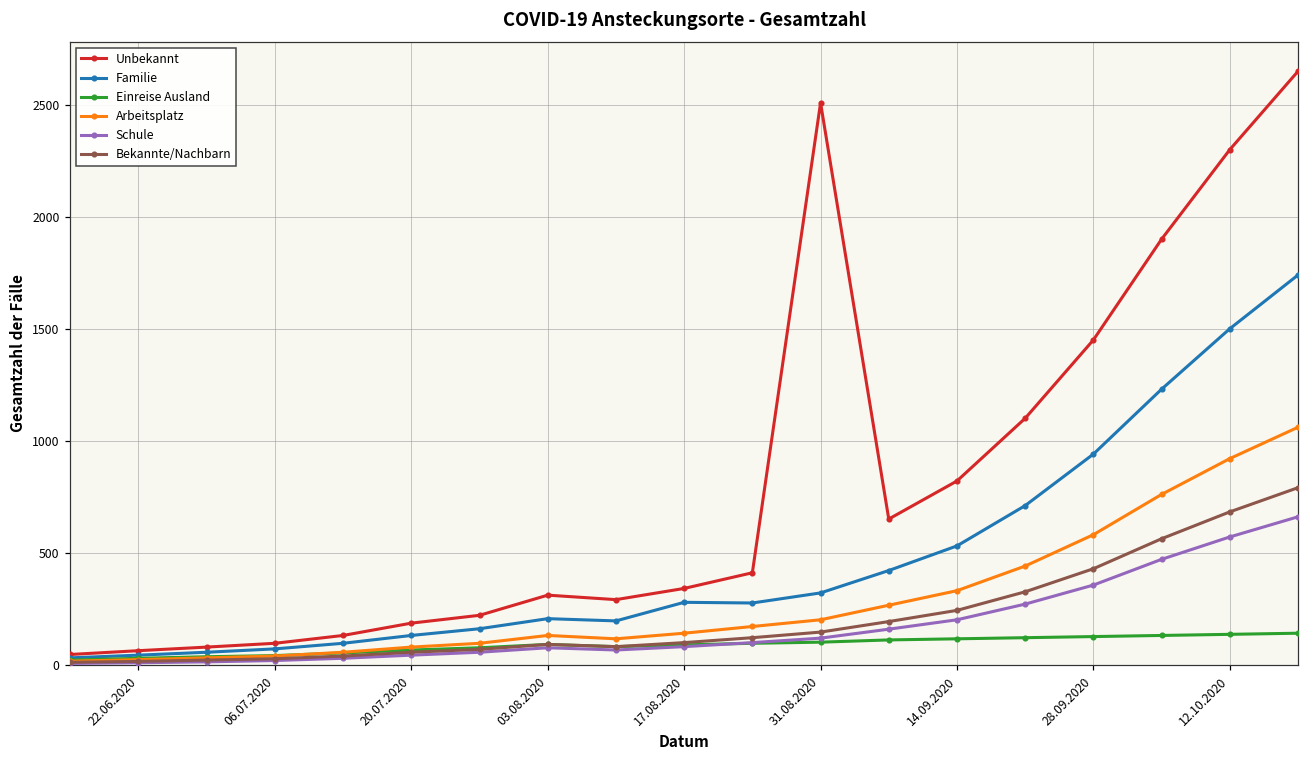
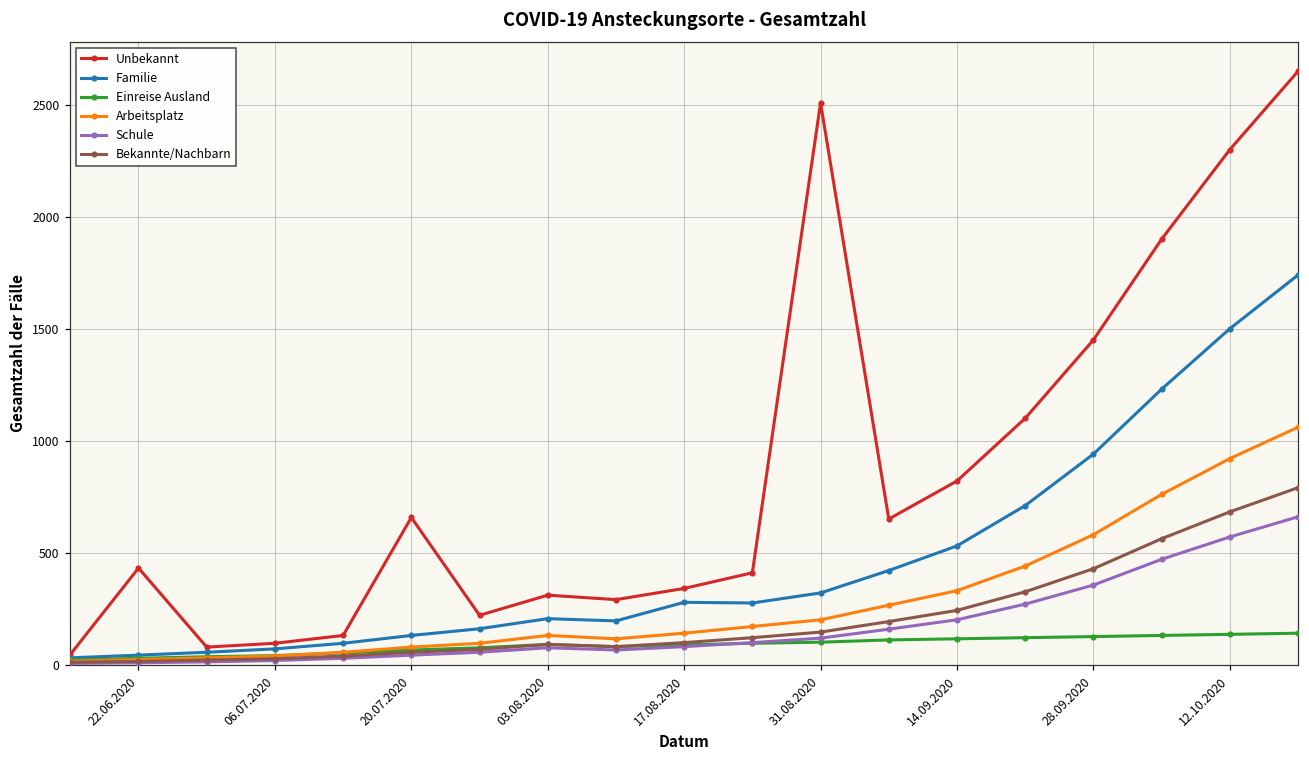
Unbekannt, 22.06.2020: 60 -> 430
Unbekannt, 20.07.2020: 190 -> 660
